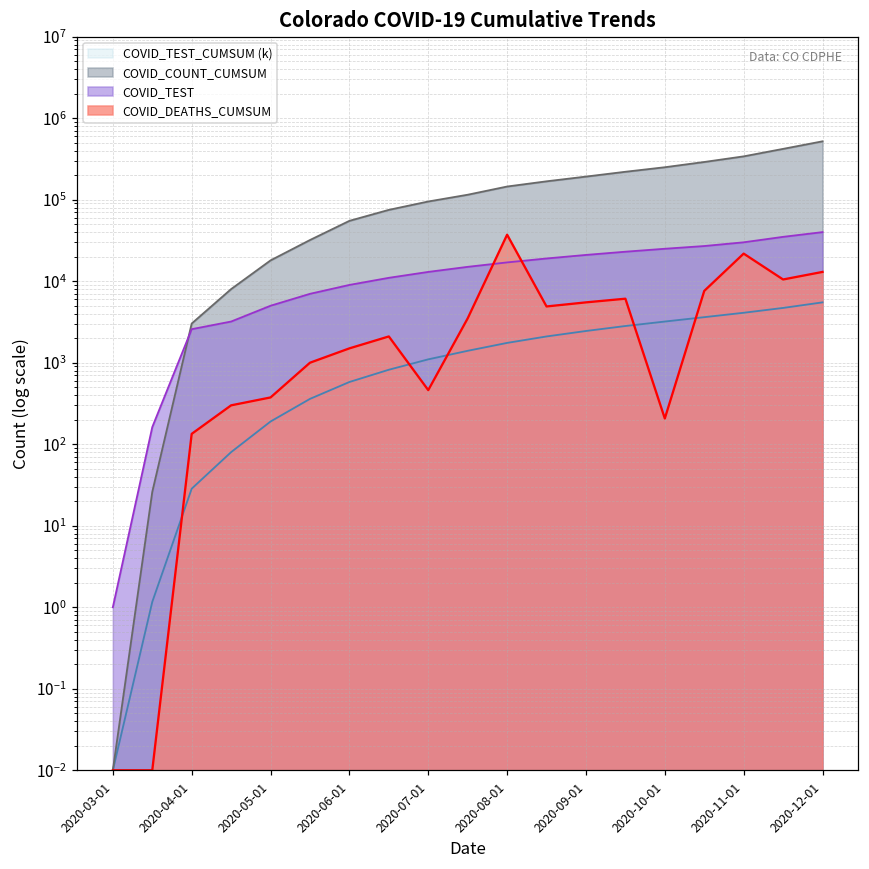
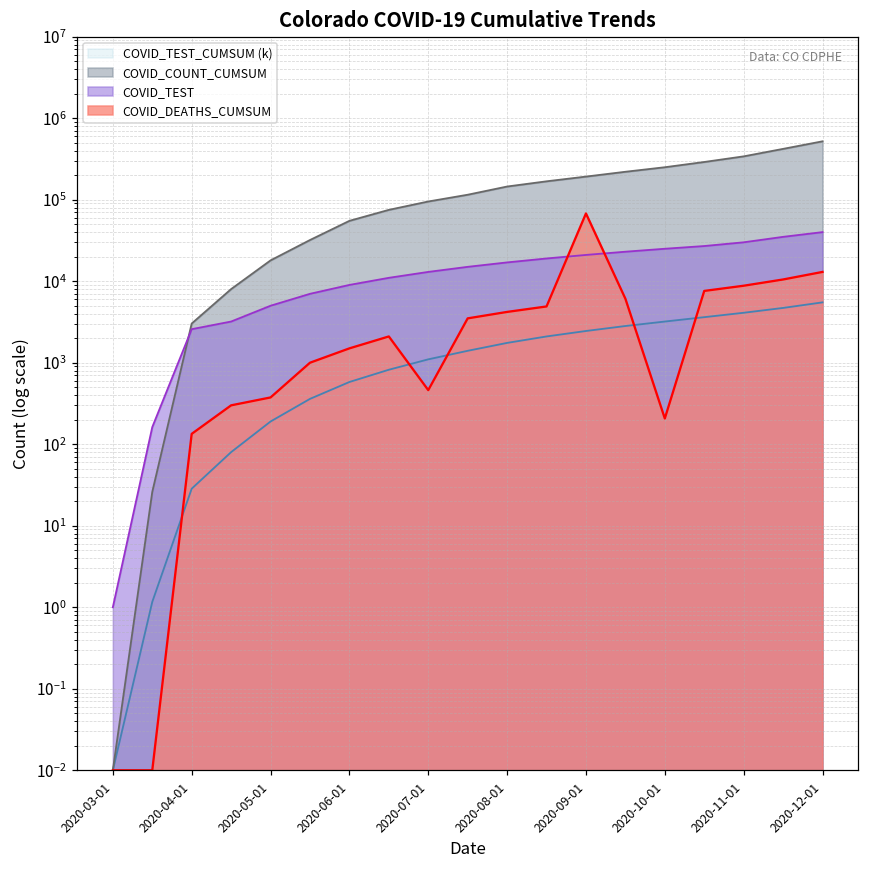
COVID_DEATHS_CUMSUM, 2020-08-01: 40000 -> 4000
COVID_DEATHS_CUMSUM, 2020-09-01: 6000 -> 70000
COVID_DEATHS_CUMSUM, 2020-11-01: 22000 -> 9000
